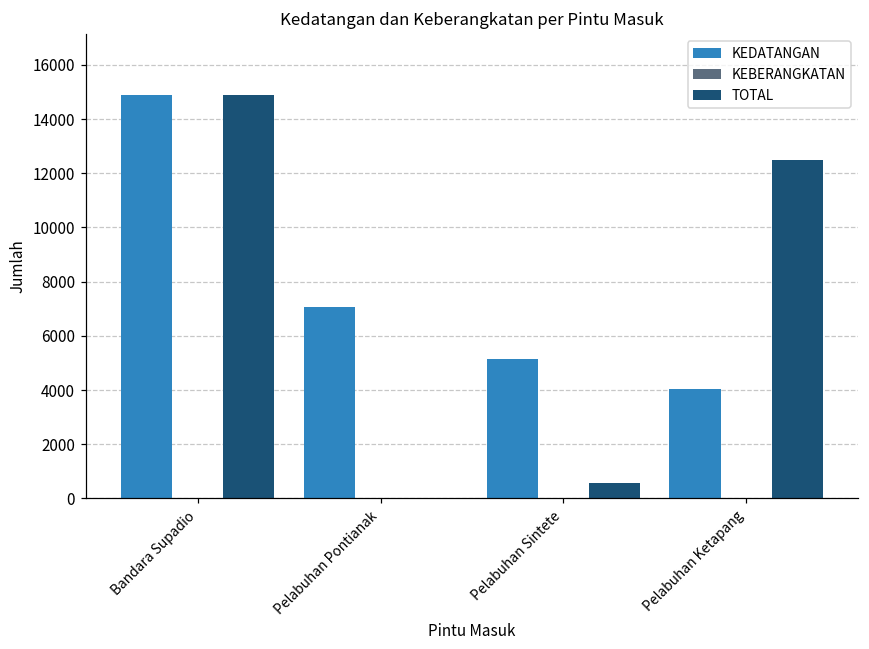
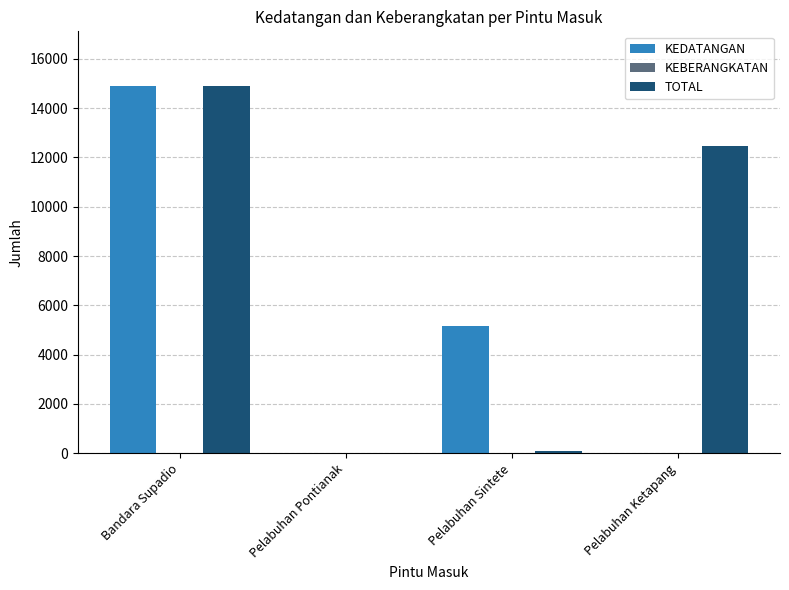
KEDATANGAN, Pelabuhan Pontianak: 7100 -> 0
TOTAL, Pelabuhan Sintete: 600 -> 100
KEDATANGAN, Pelabuhan Ketapang: 4000 -> 0
